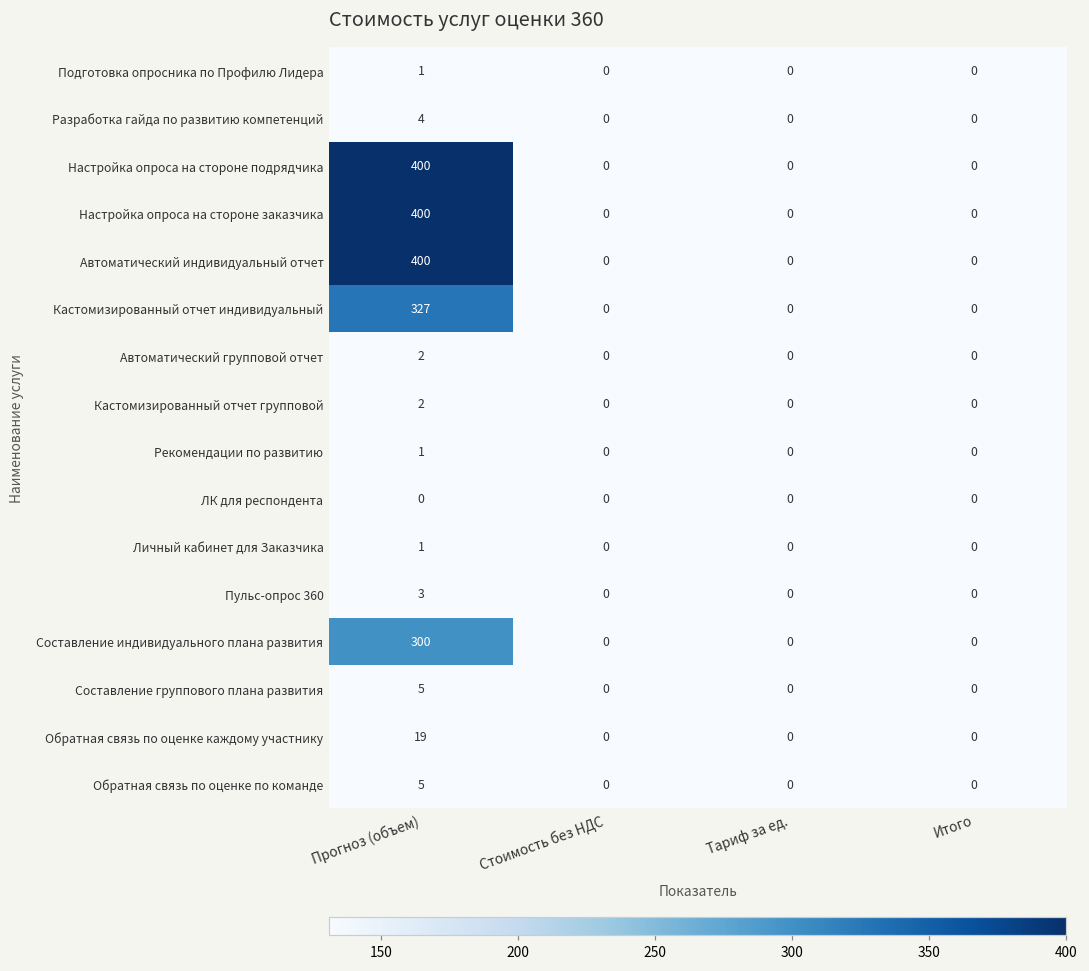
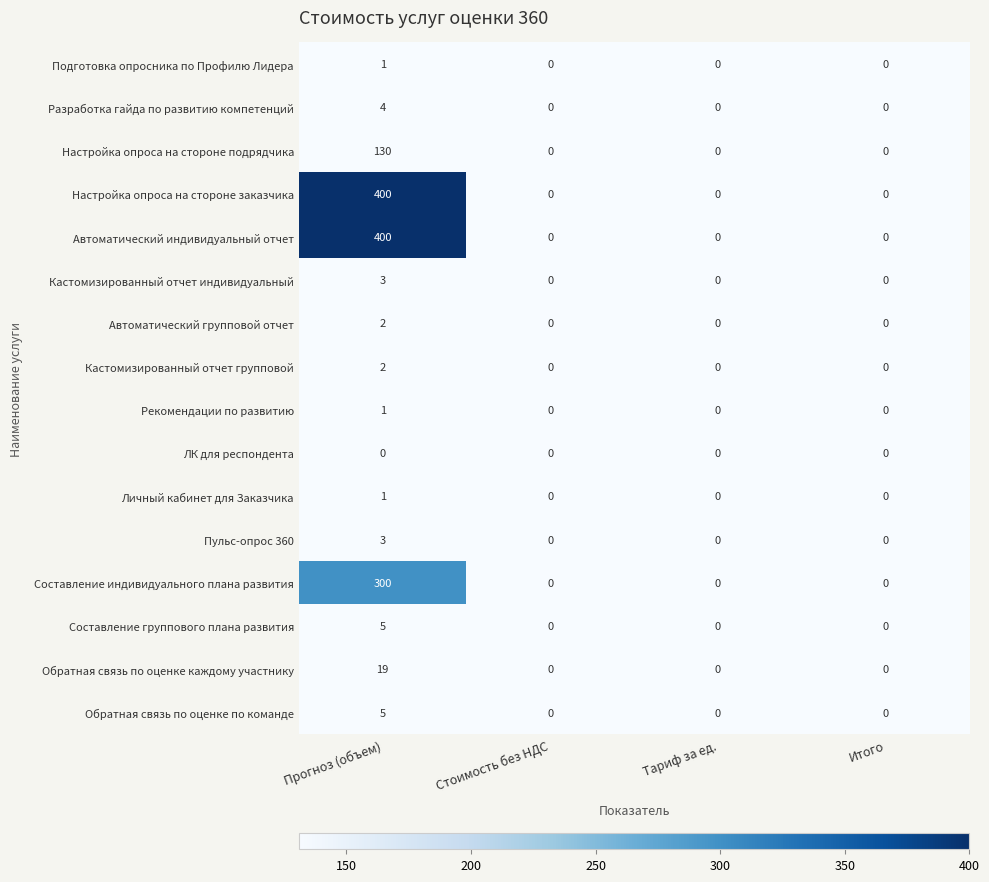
Настройка опроса на стороне подрядчика, Прогноз (объем): 400 -> 130
Кастомизированный отчет индивидуальный, Прогноз (объем): 327 -> 3
